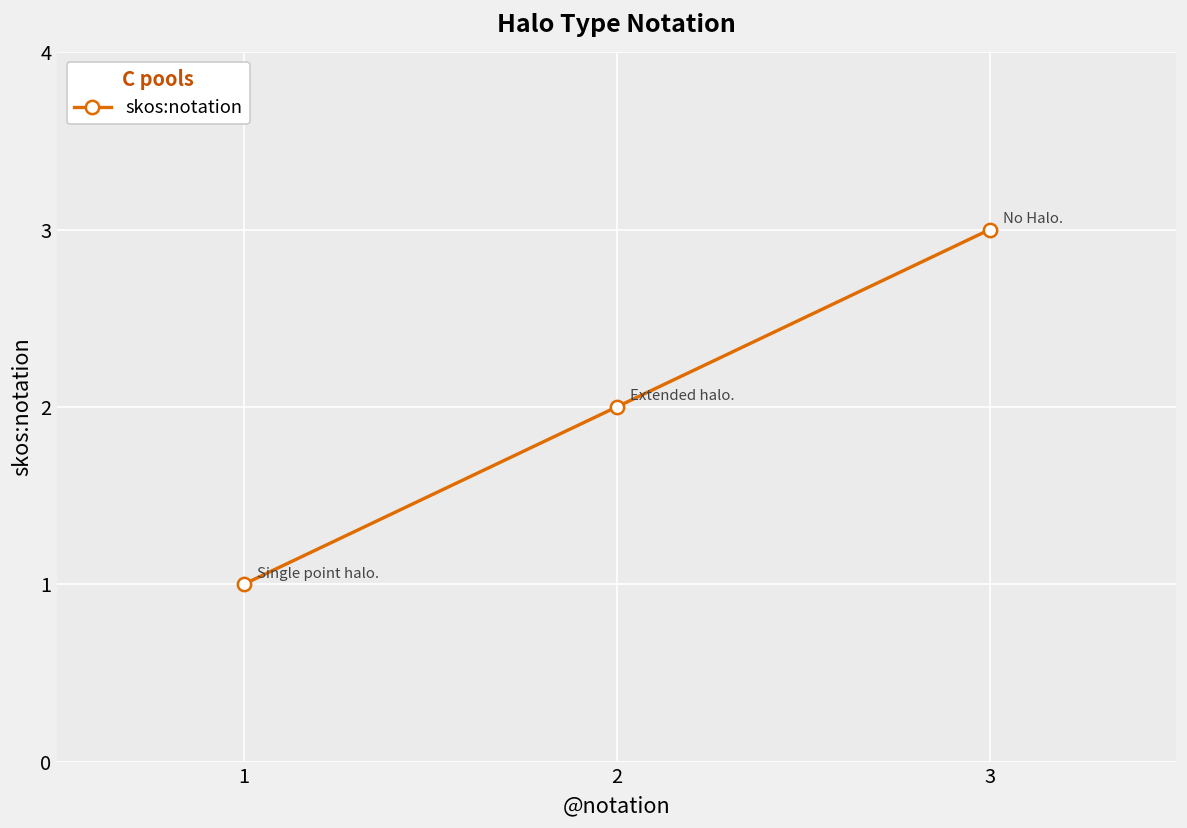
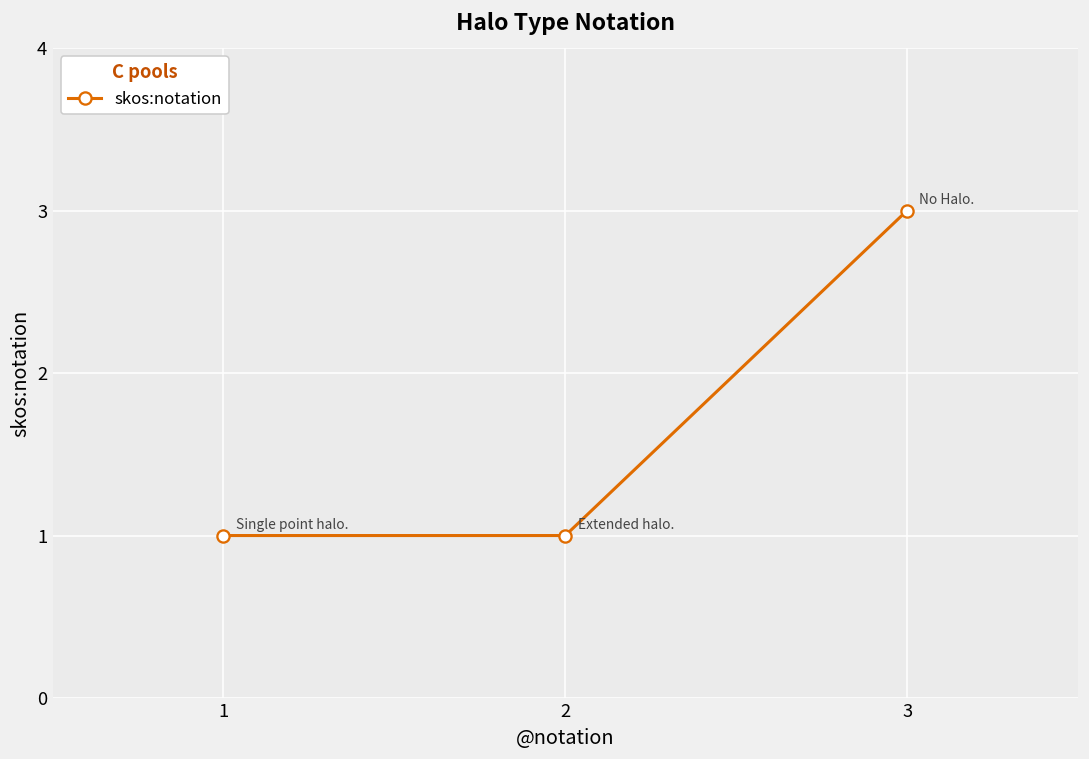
2: 2 -> 1
